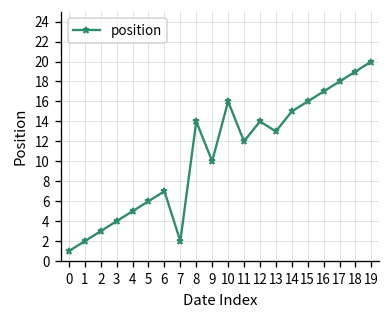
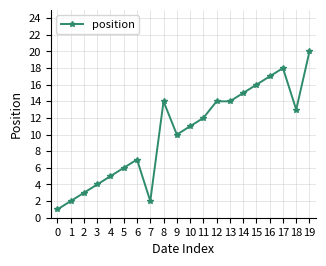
10: 16 -> 11
13: 13 -> 14
18: 19 -> 13
